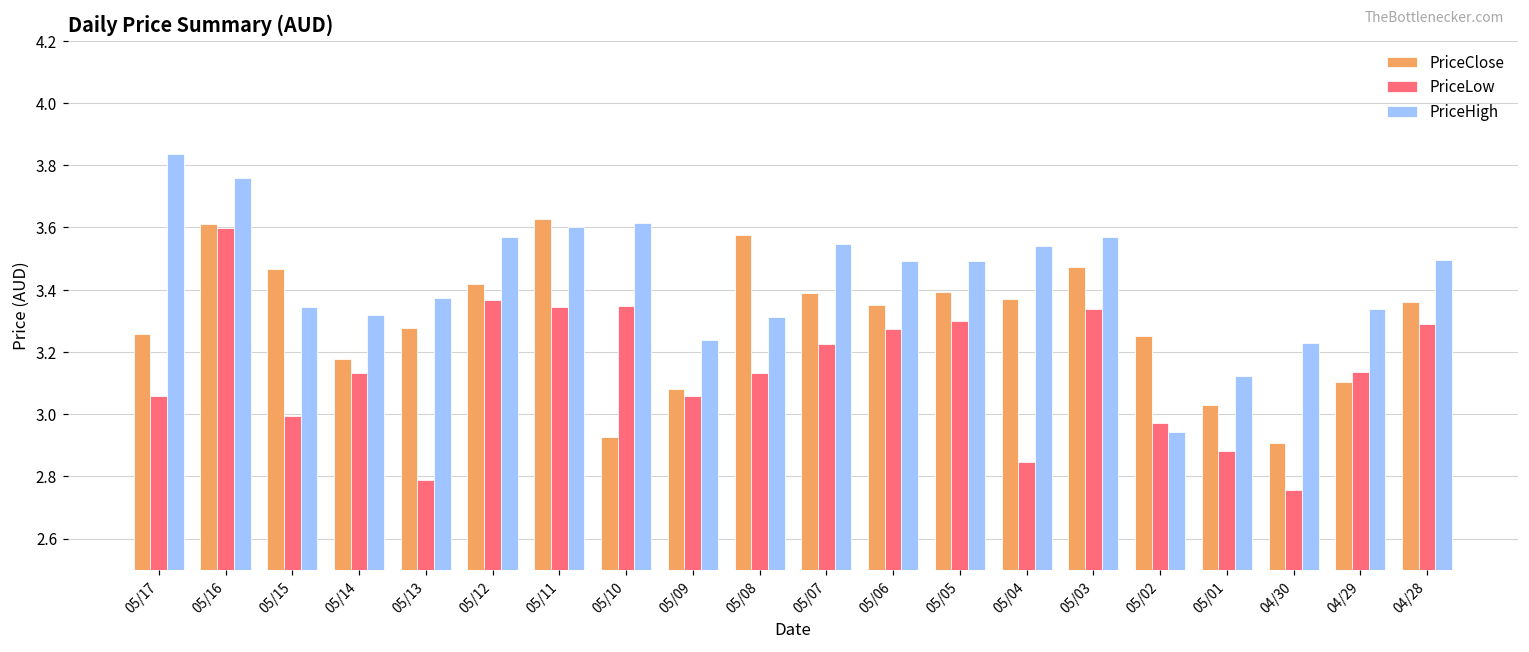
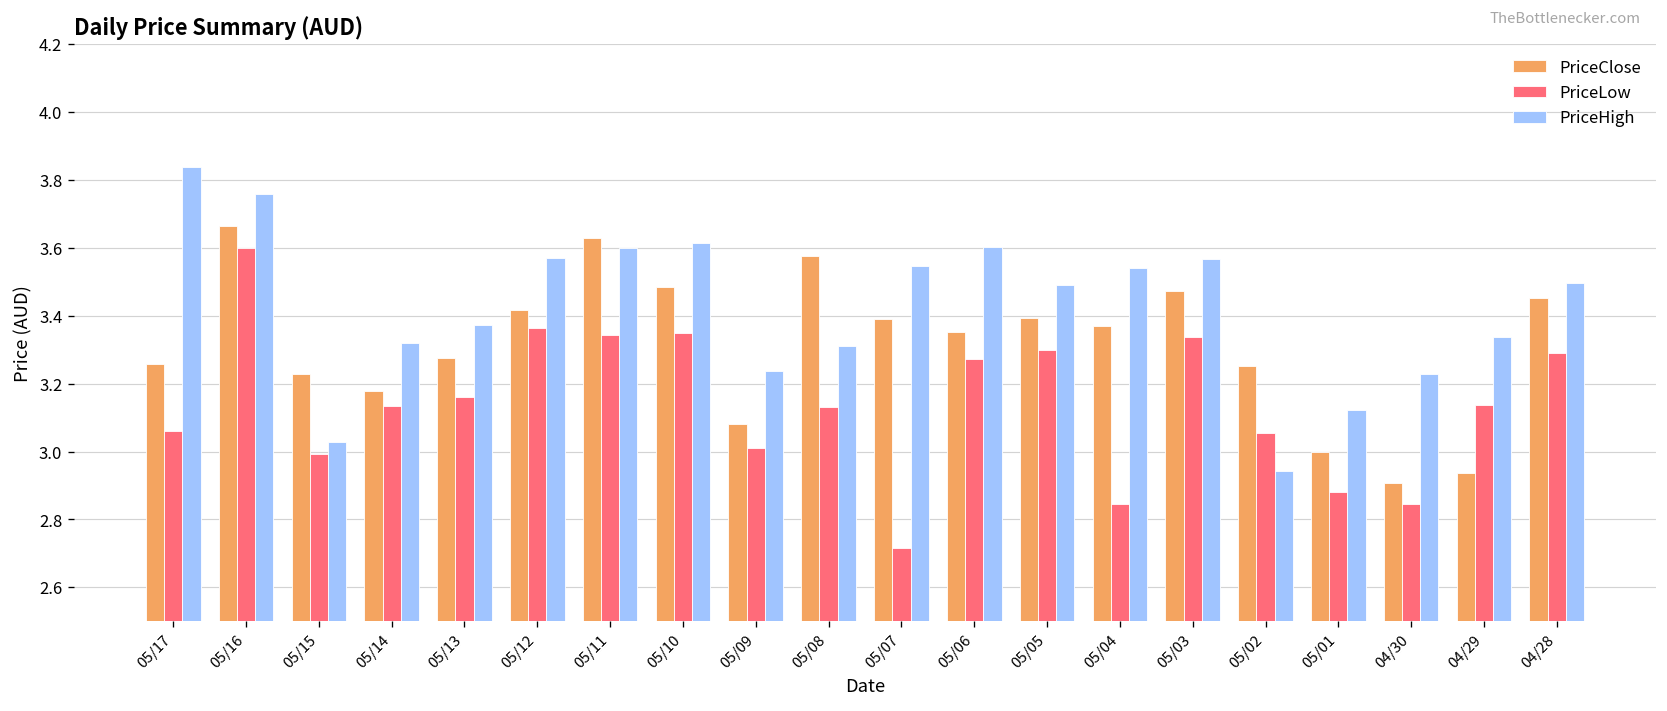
PriceClose, 05/16: 3.61 -> 3.66
PriceClose, 05/15: 3.47 -> 3.23
PriceHigh, 05/15: 3.34 -> 3.03
PriceLow, 05/13: 2.79 -> 3.16
PriceClose, 05/10: 2.93 -> 3.49
PriceLow, 05/09: 3.06 -> 3.01
PriceLow, 05/07: 3.22 -> 2.71
PriceHigh, 05/06: 3.49 -> 3.60
PriceLow, 05/02: 2.97 -> 3.05
PriceClose, 05/01: 3.03 -> 3.00
PriceLow, 04/30: 2.76 -> 2.84
PriceClose, 04/29: 3.10 -> 2.94
PriceClose, 04/28: 3.36 -> 3.45
